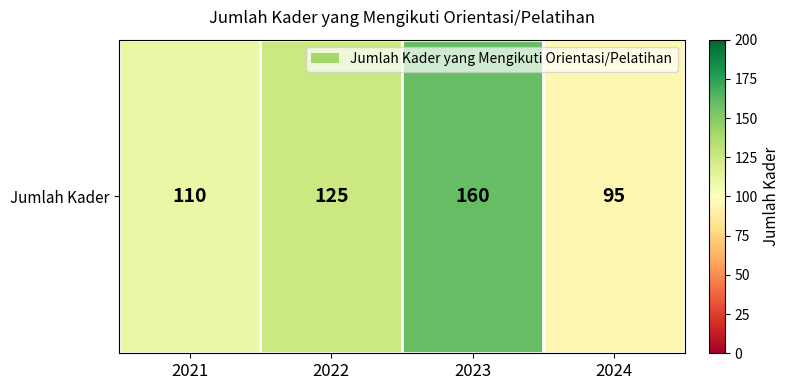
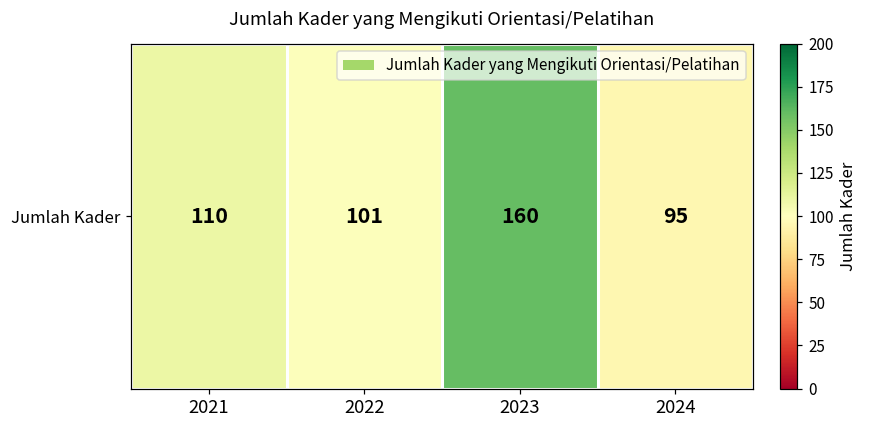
Jumlah Kader, 2022: 125 -> 101
